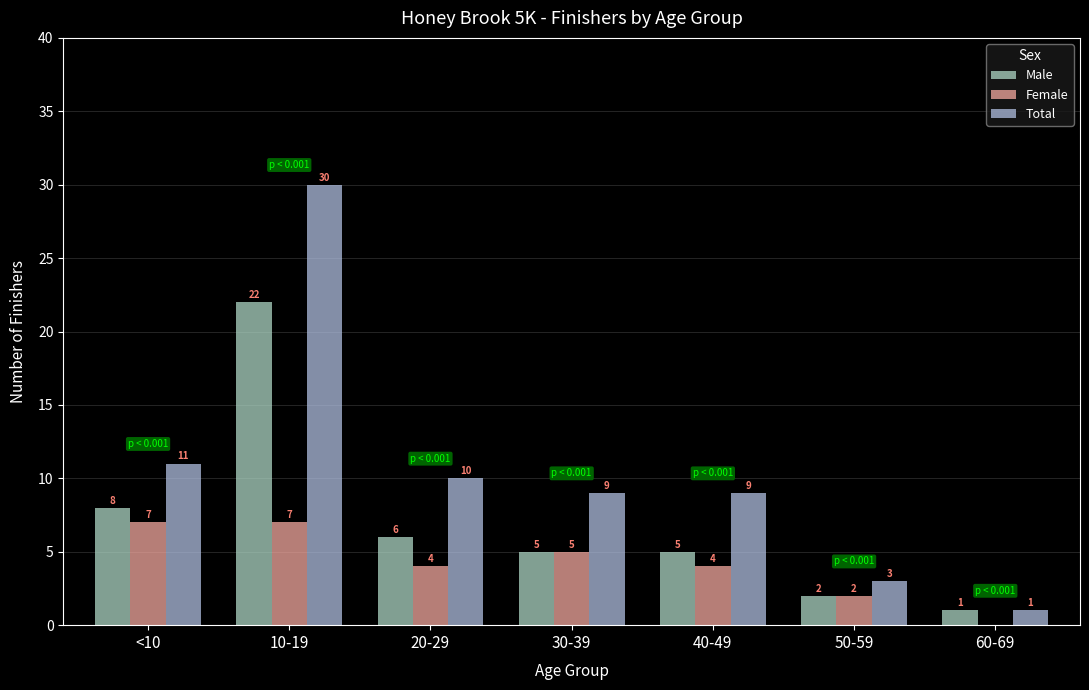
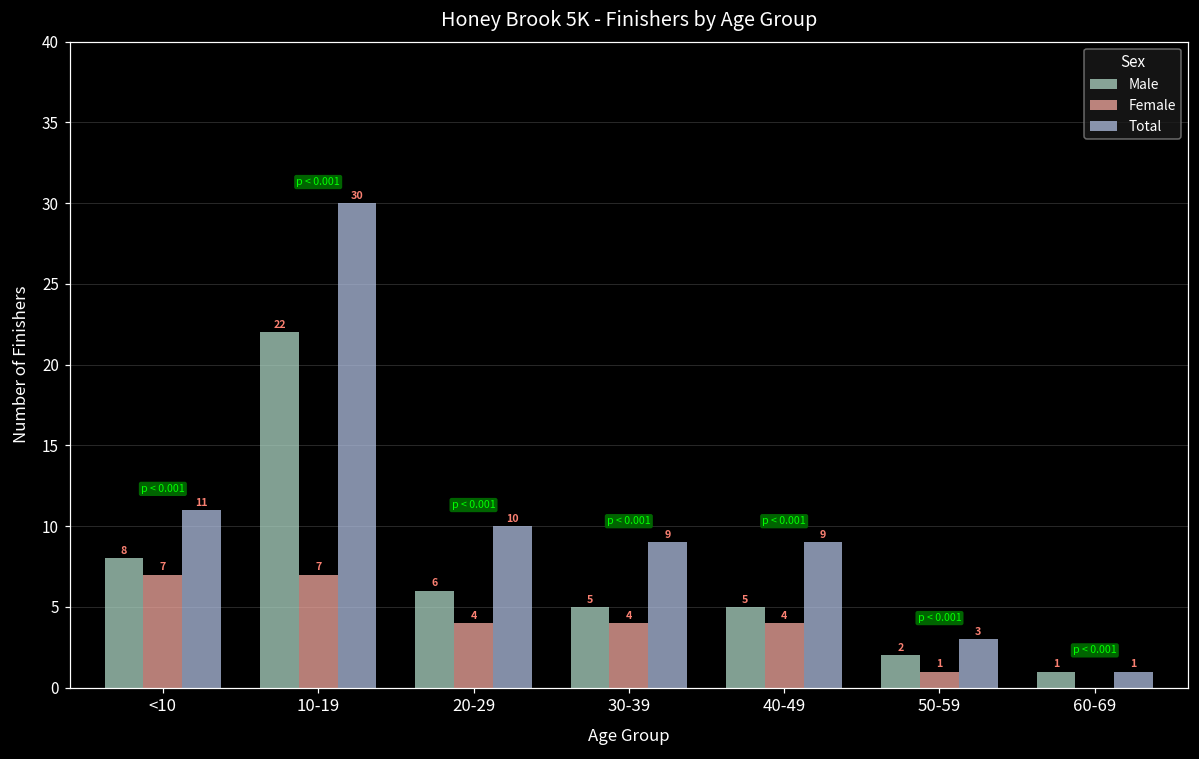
Female, 30-39: 5 -> 4
Female, 50-59: 2 -> 1
